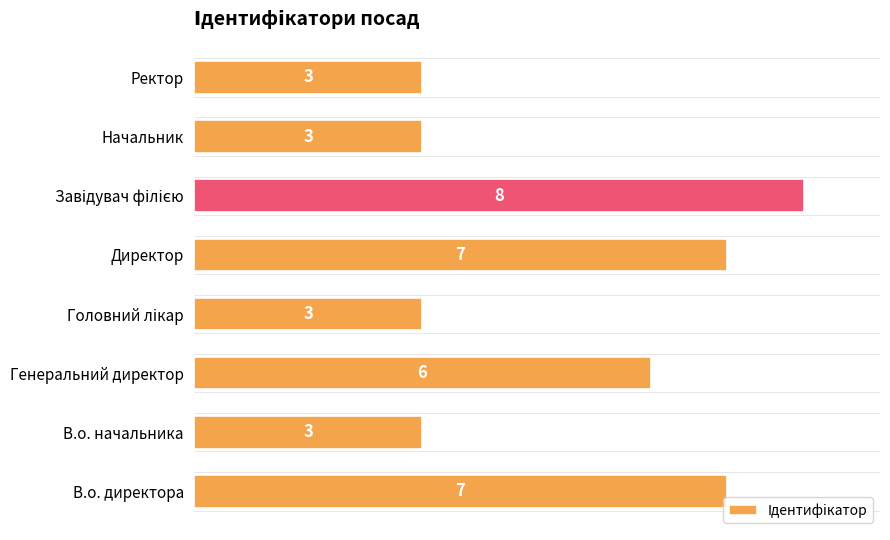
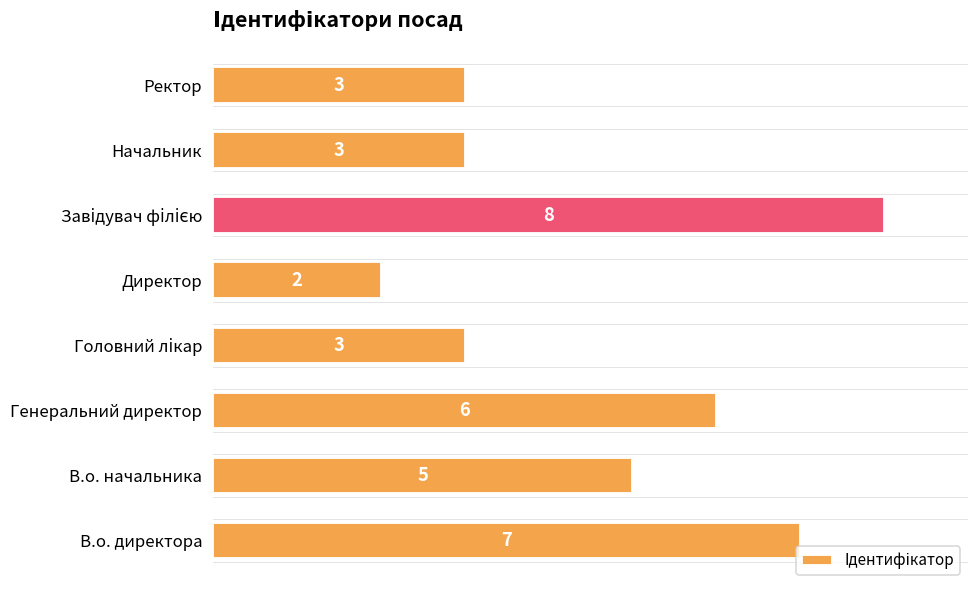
Директор: 7 -> 2
В.о. начальника: 3 -> 5
